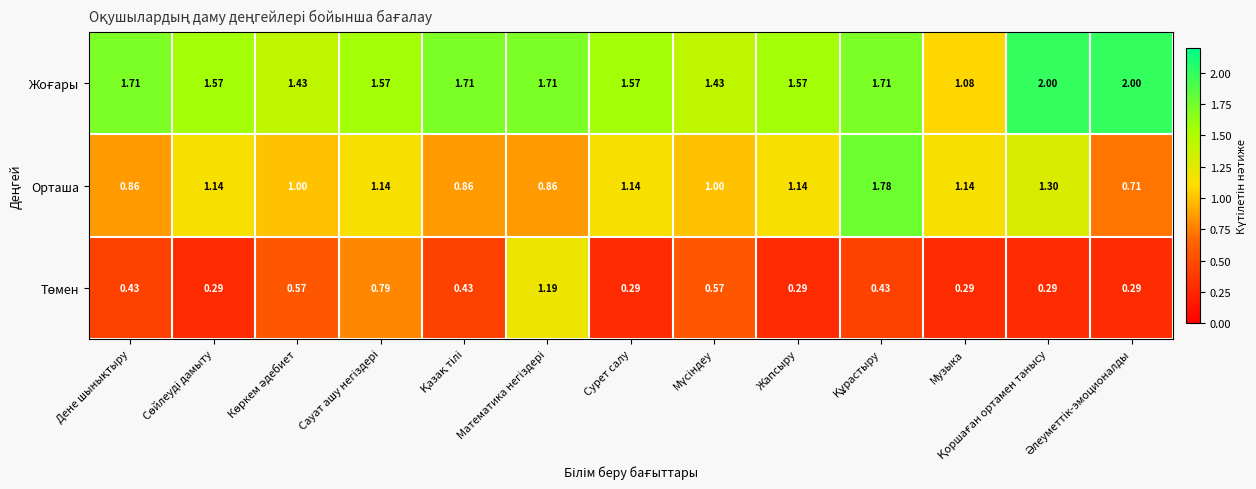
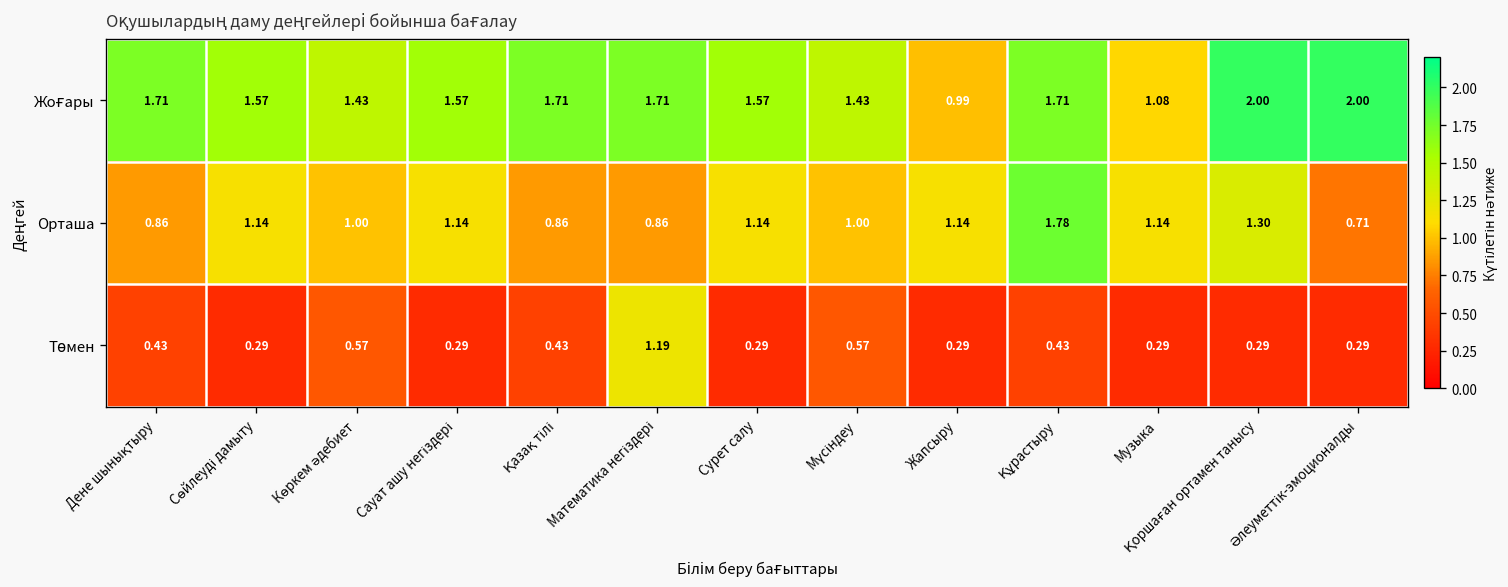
Жоғары, Жапсыру: 1.57 -> 0.99
Төмен, Сауат ашу негіздері: 0.79 -> 0.29
